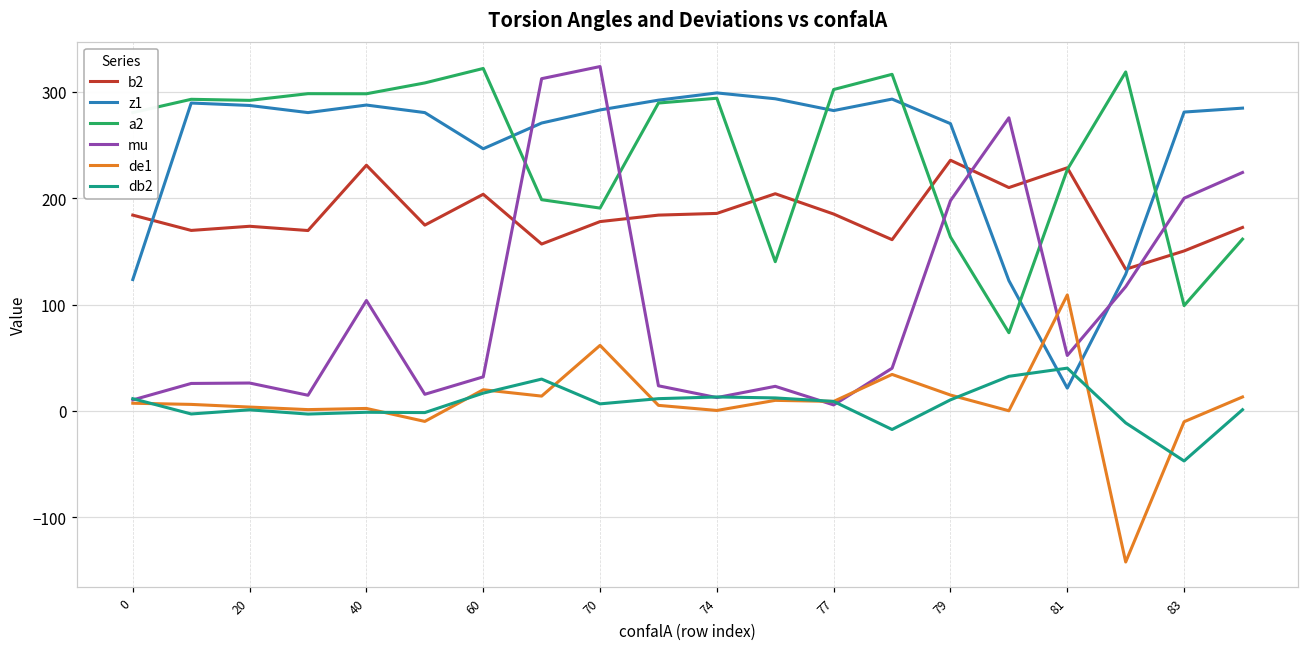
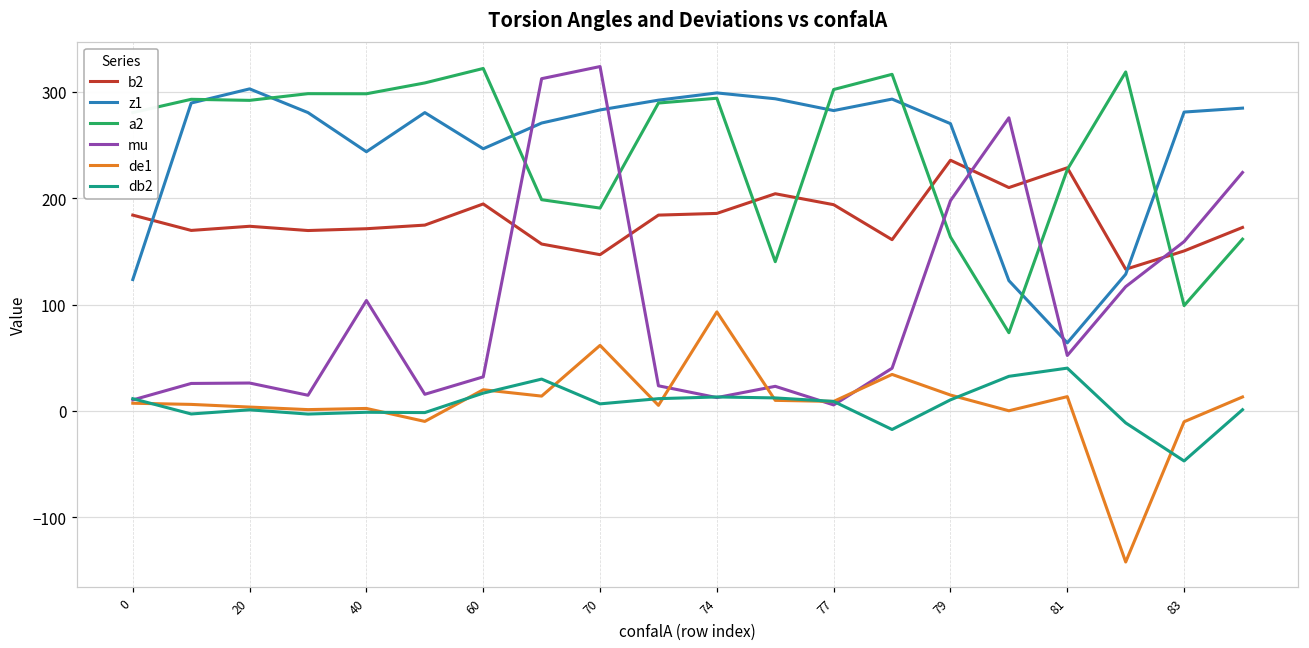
z1, 20: 290 -> 300
b2, 40: 230 -> 170
z1, 40: 290 -> 240
b2, 60: 200 -> 190
b2, 70: 180 -> 150
de1, 74: 0 -> 90
b2, 77: 185 -> 194
z1, 81: 20 -> 60
de1, 81: 110 -> 10
mu, 83: 200 -> 160
